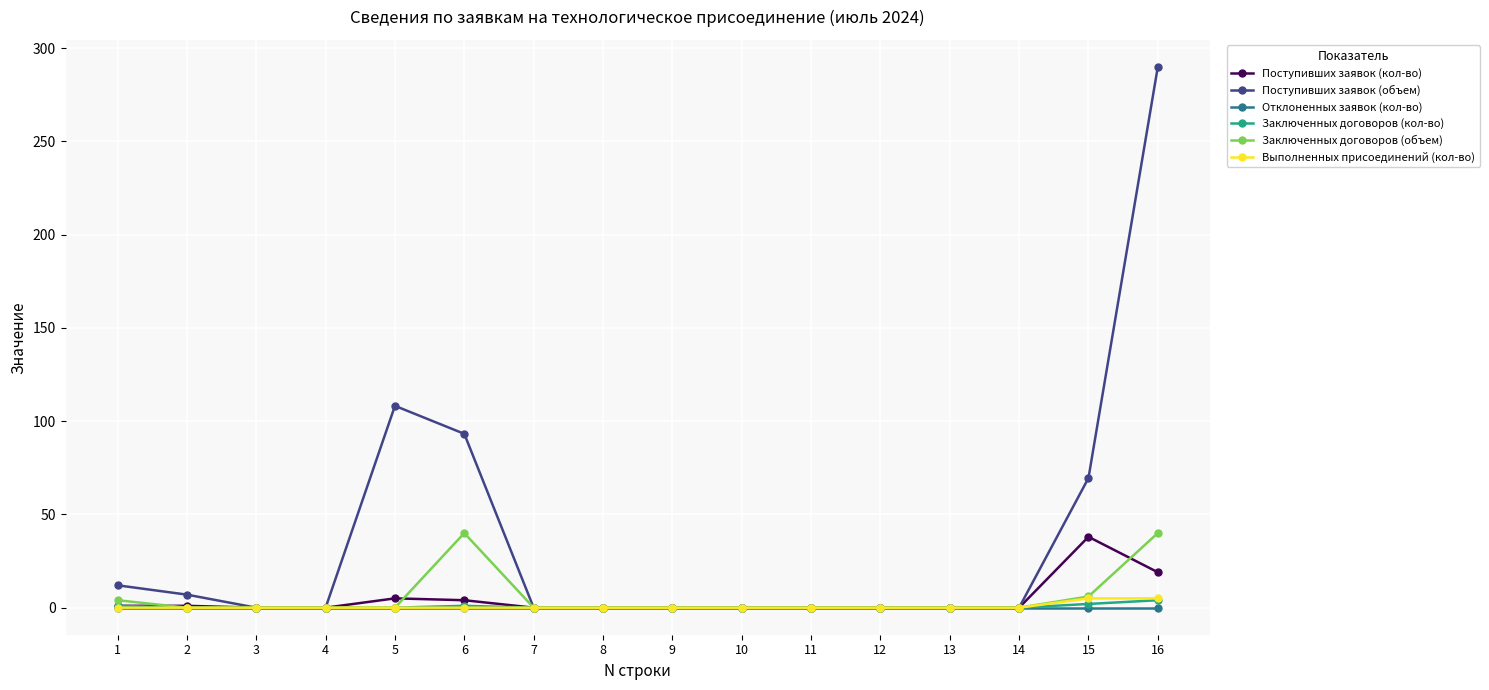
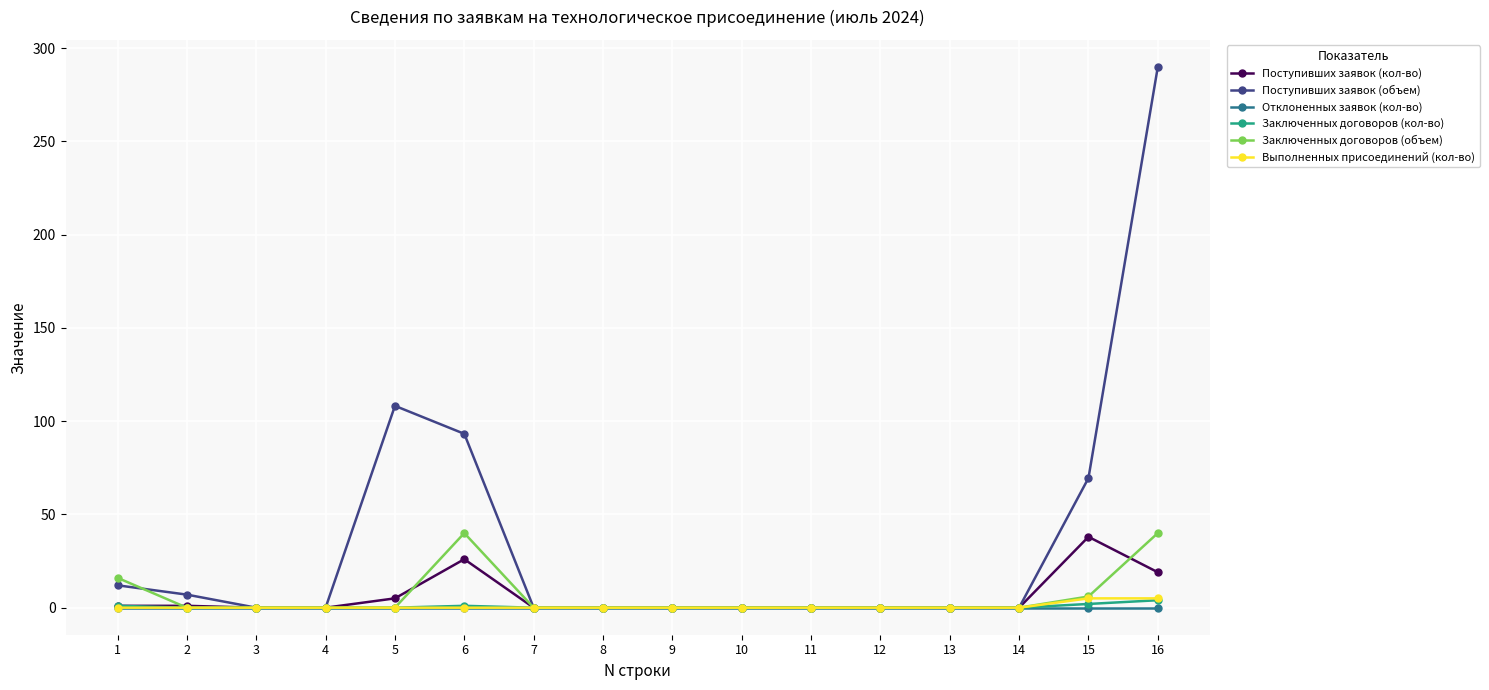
Заключенных договоров (объем), 1: 4 -> 16
Поступивших заявок (кол-во), 6: 4 -> 26
